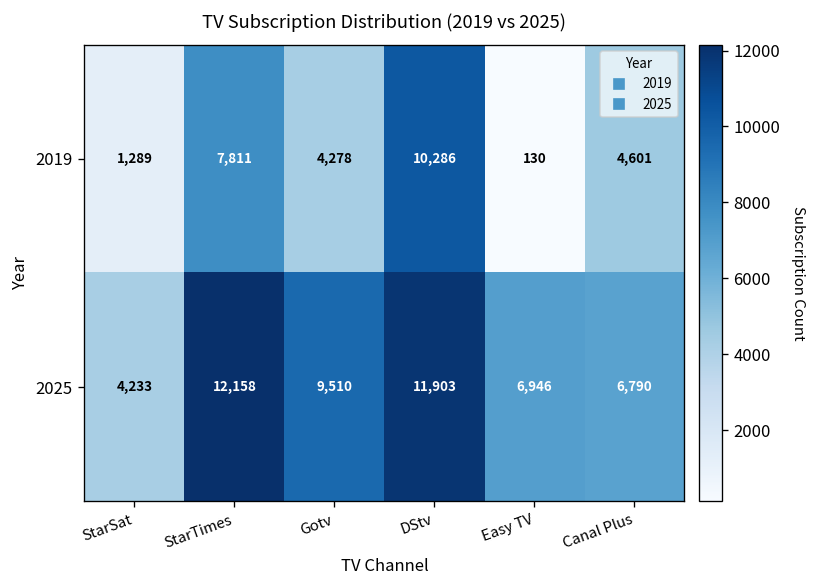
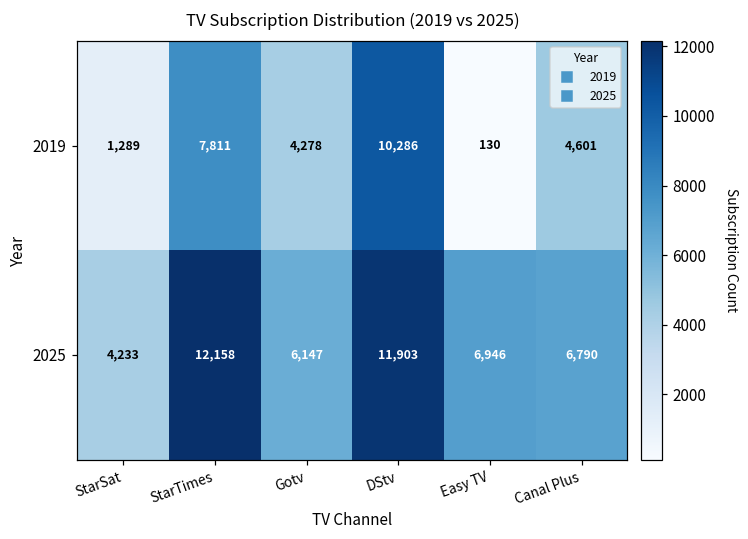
2025, Gotv: 9,510 -> 6,147
